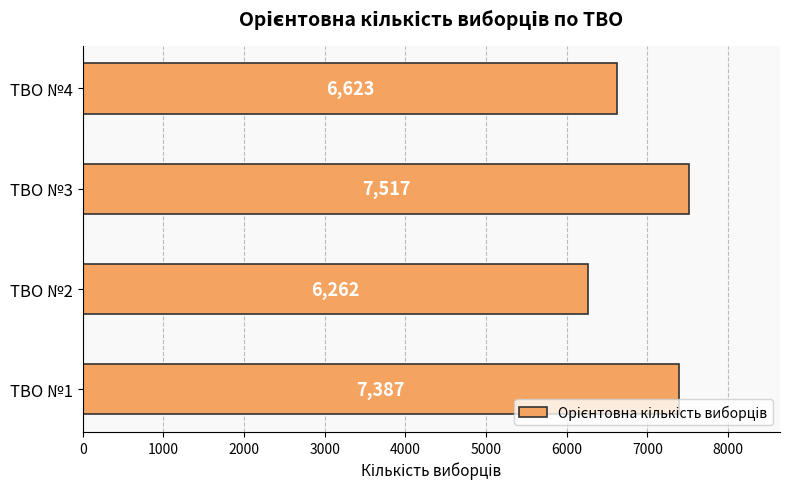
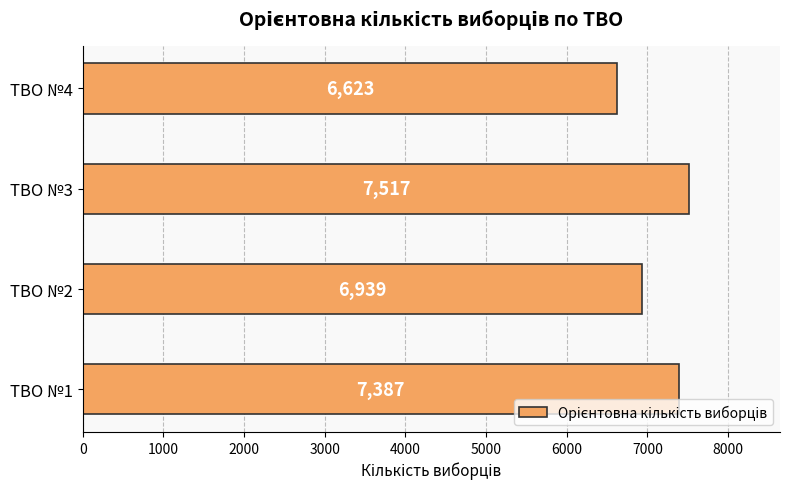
ТВО №2: 6,262 -> 6,939
